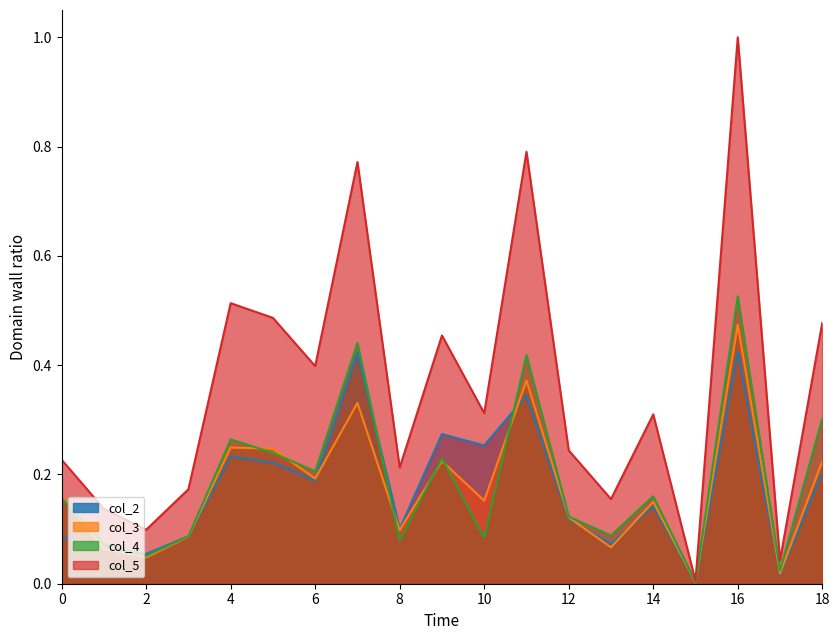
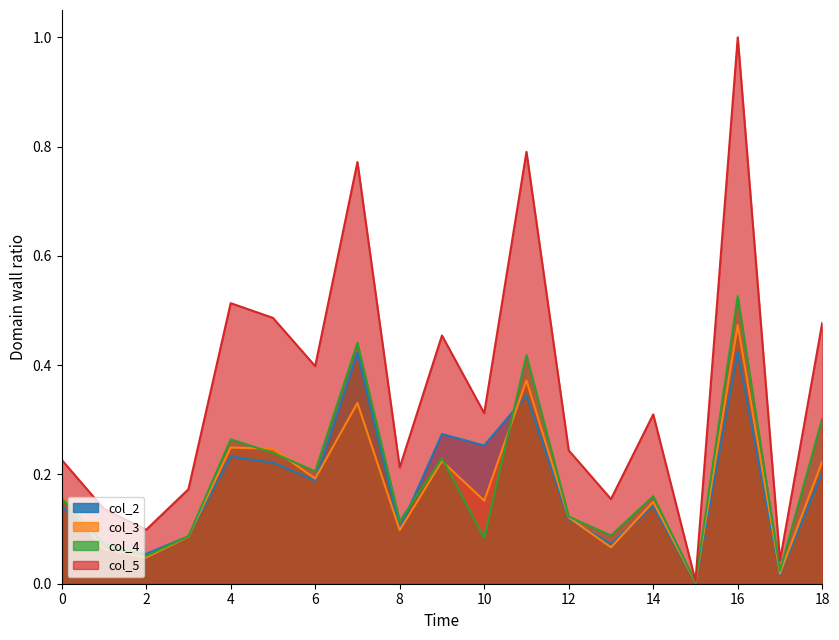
col_2, 0: 0.09 -> 0.14
col_4, 8: 0.08 -> 0.11
